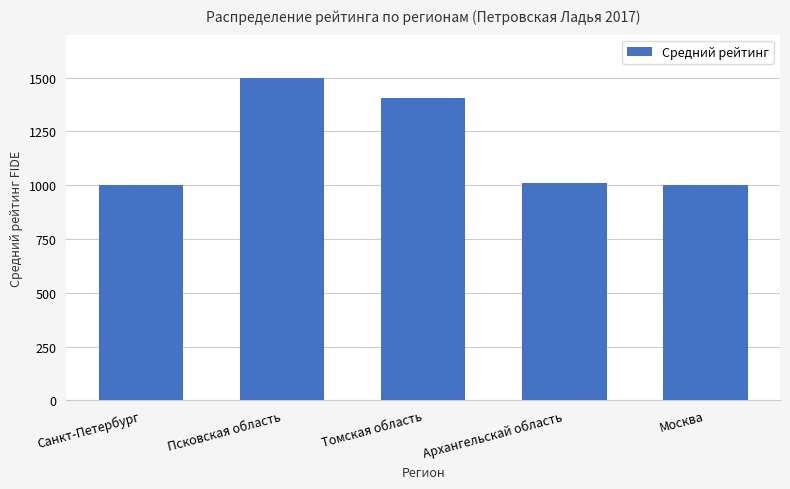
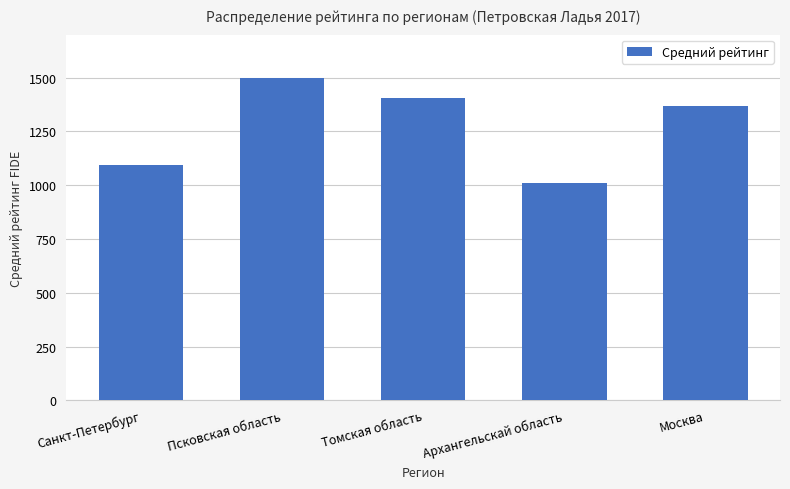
Санкт-Петербург: 1000 -> 1100
Москва: 1000 -> 1370
